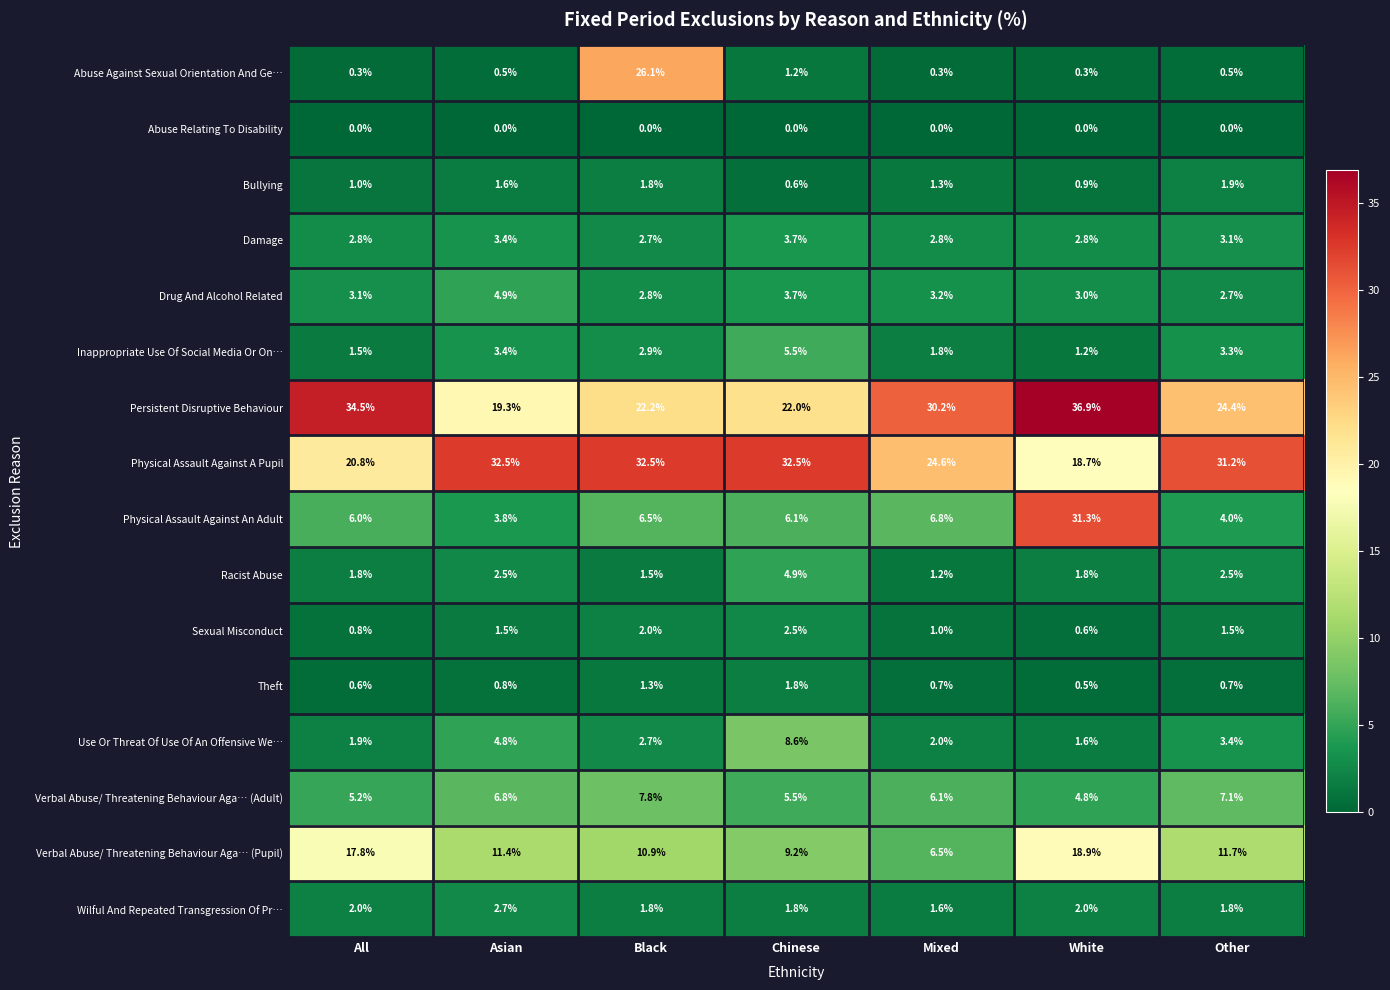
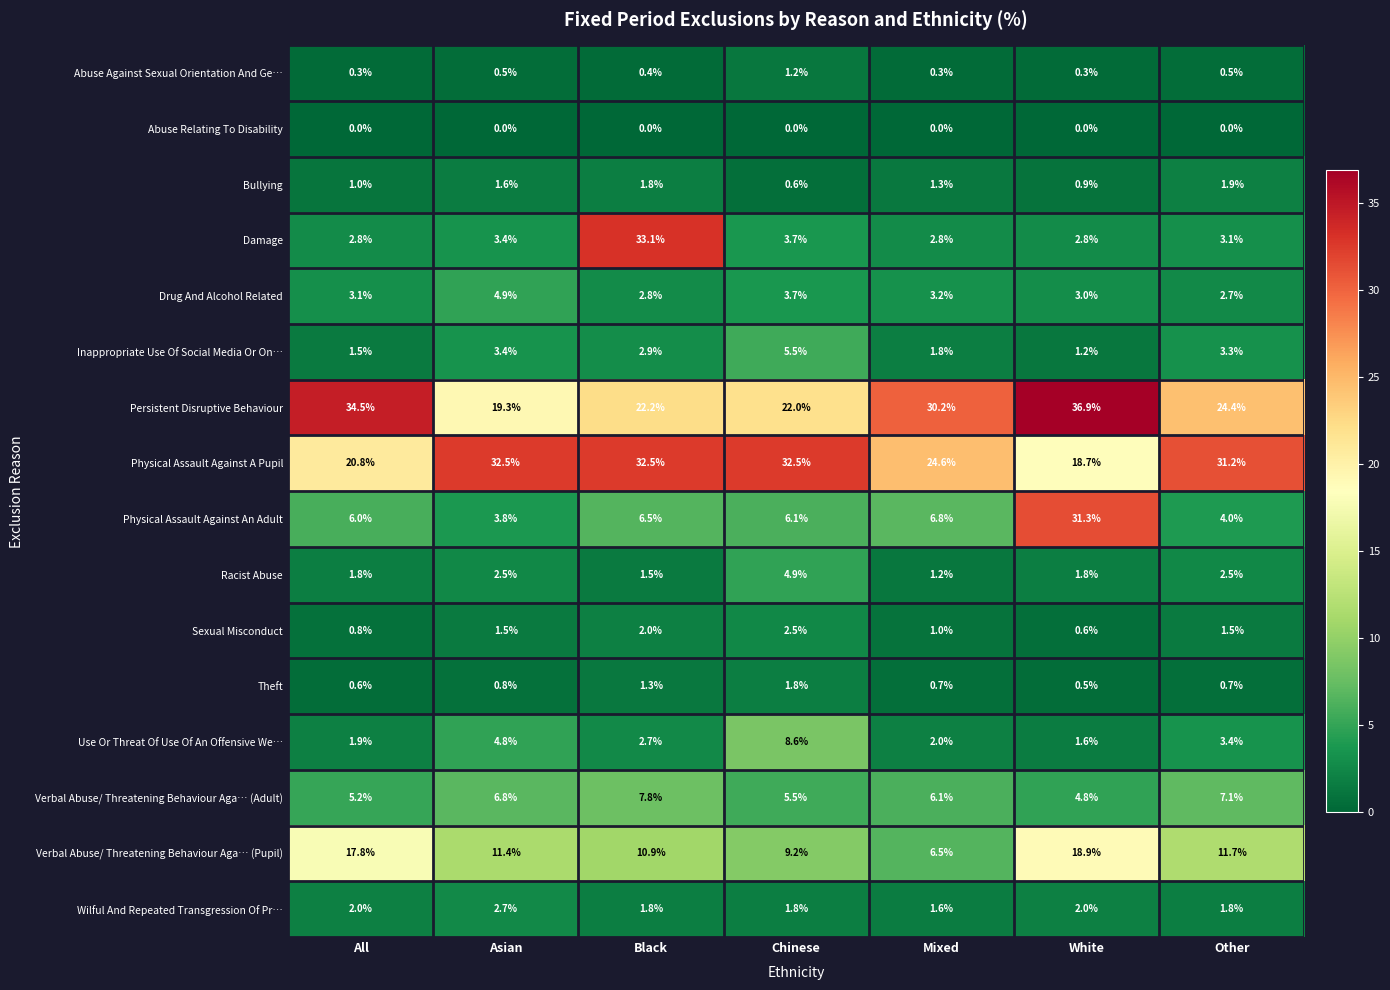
Abuse Against Sexual Orientation And Ge…, Black: 26.1% -> 0.4%
Damage, Black: 2.7% -> 33.1%
